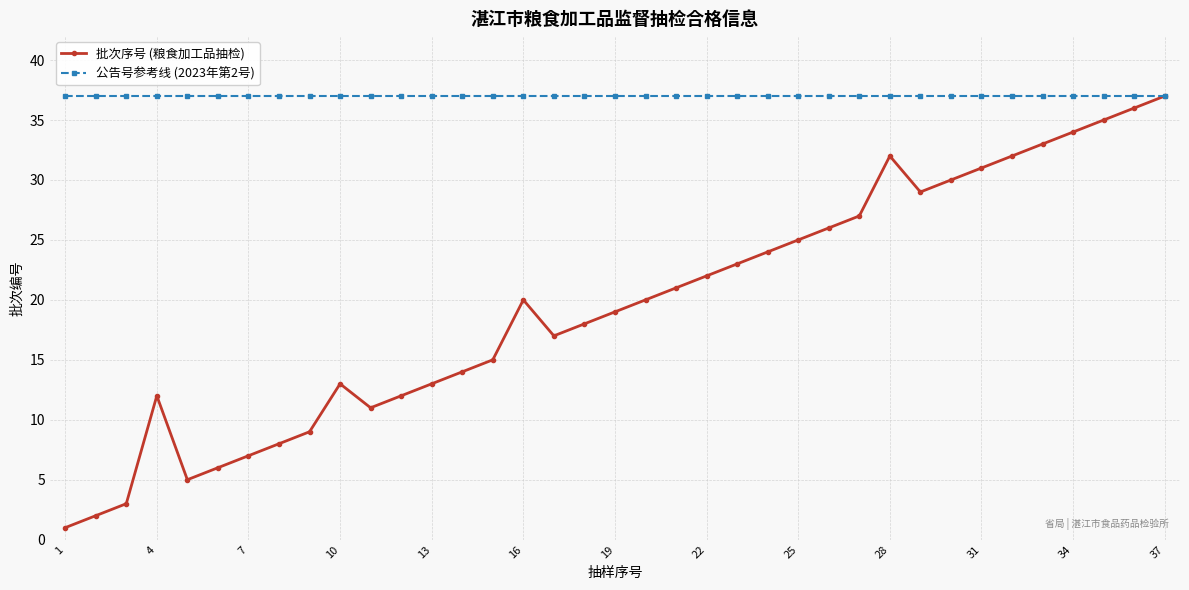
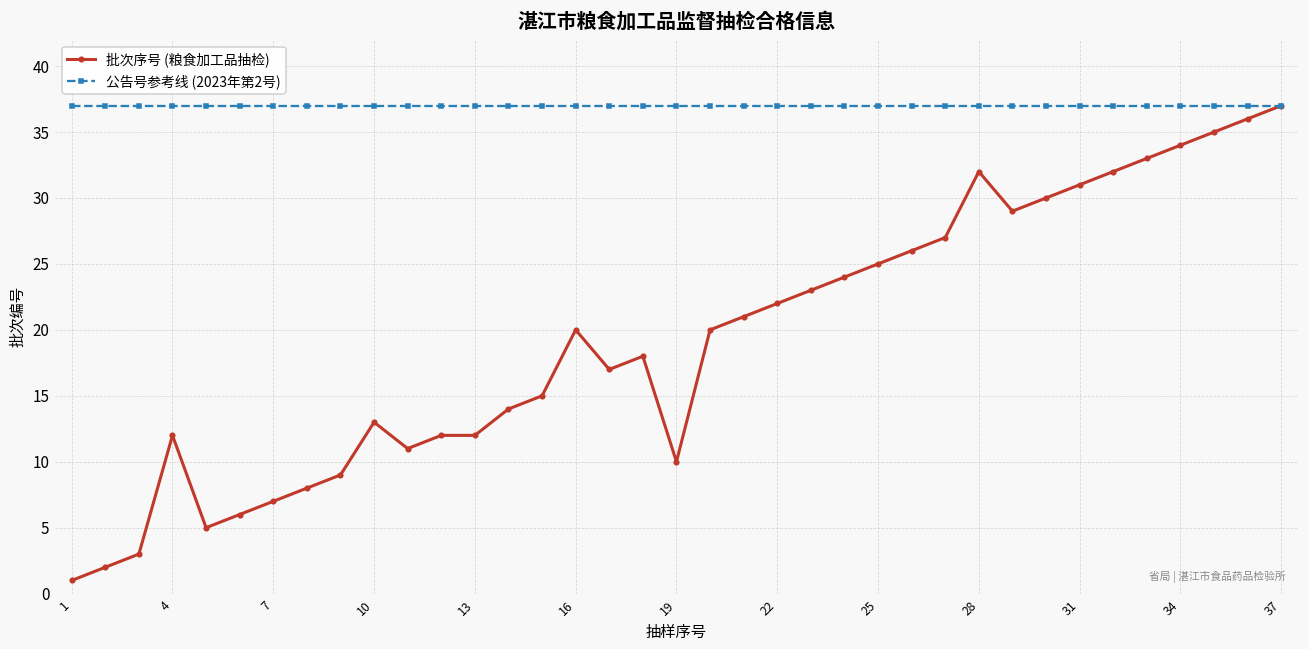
批次序号 (粮食加工品抽检), 13: 13 -> 12
批次序号 (粮食加工品抽检), 19: 19 -> 10
